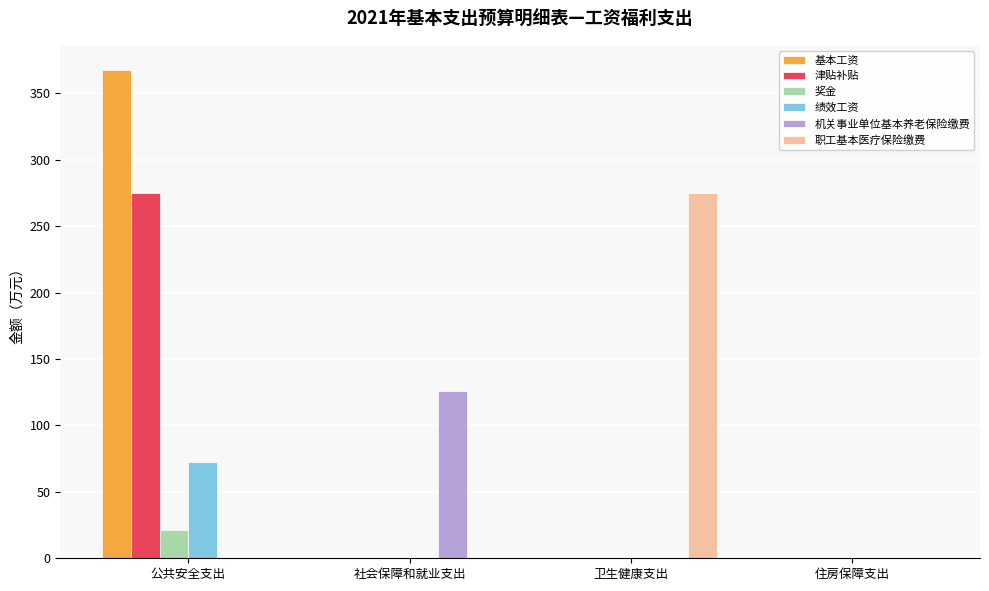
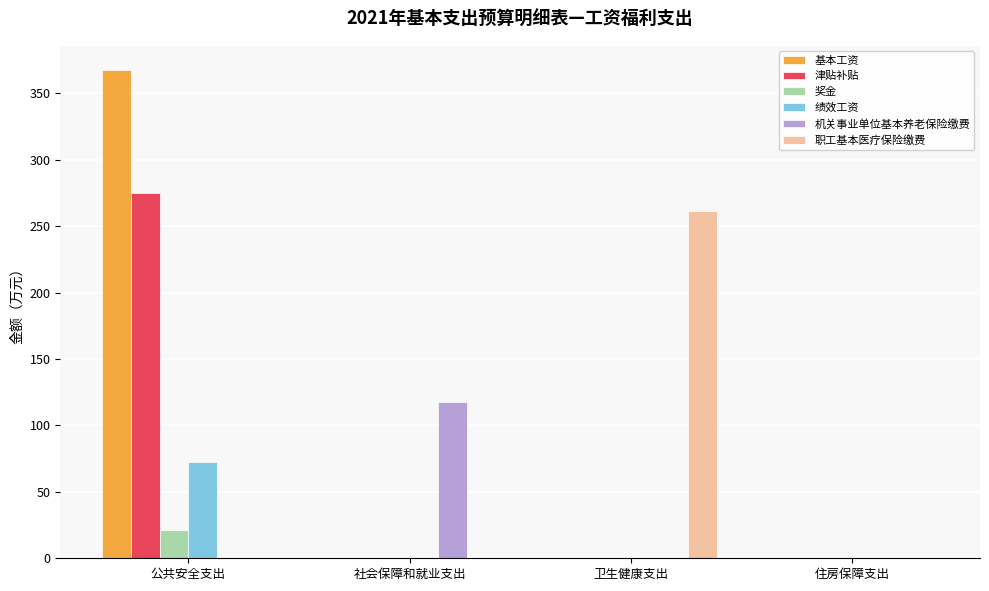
机关事业单位基本养老保险缴费, 社会保障和就业支出: 126 -> 118
职工基本医疗保险缴费, 卫生健康支出: 275 -> 262
